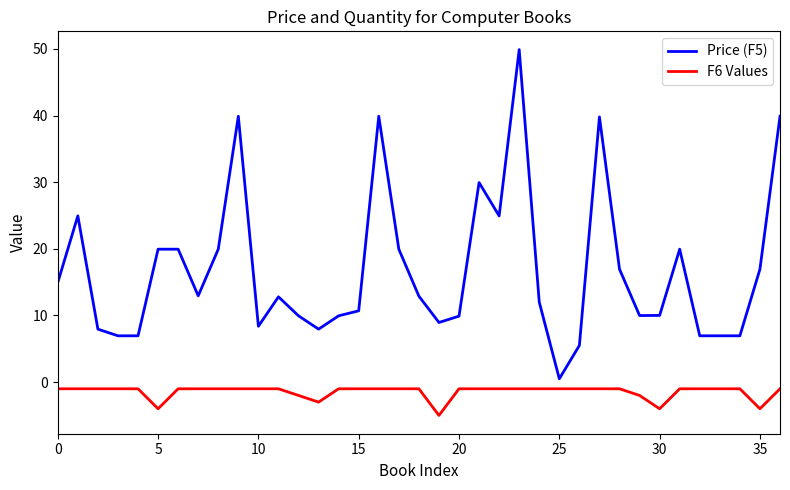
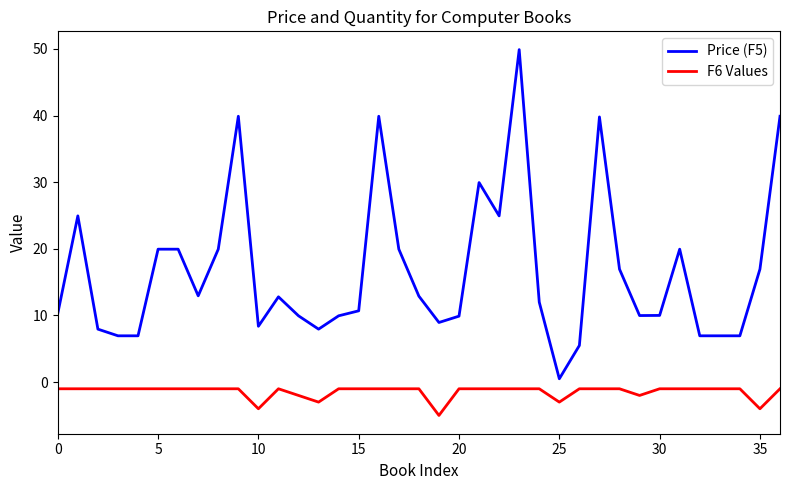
Price (F5), 0: 15 -> 10
F6 Values, 5: -4 -> -1
F6 Values, 10: -1 -> -4
F6 Values, 25: -1 -> -3
F6 Values, 30: -4 -> -1
